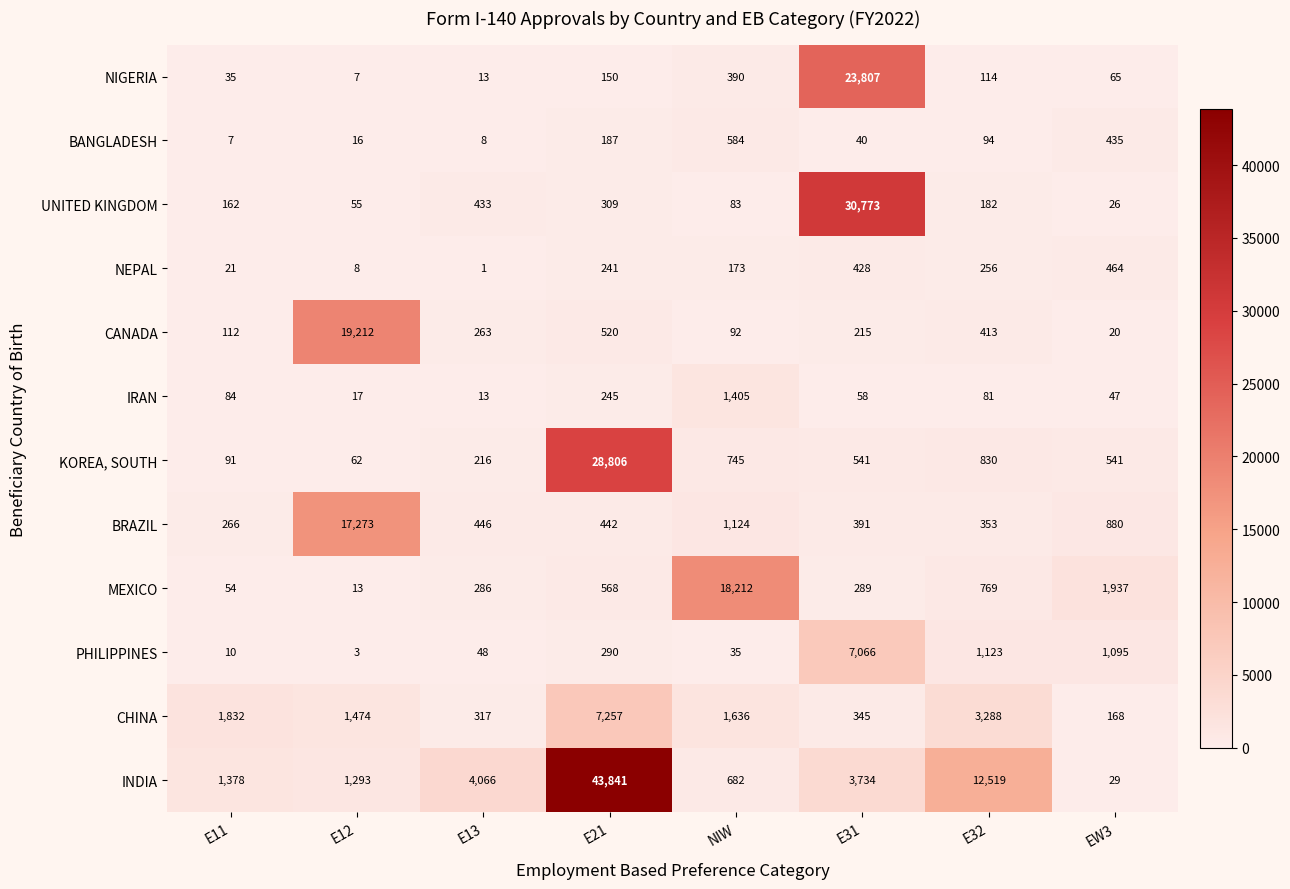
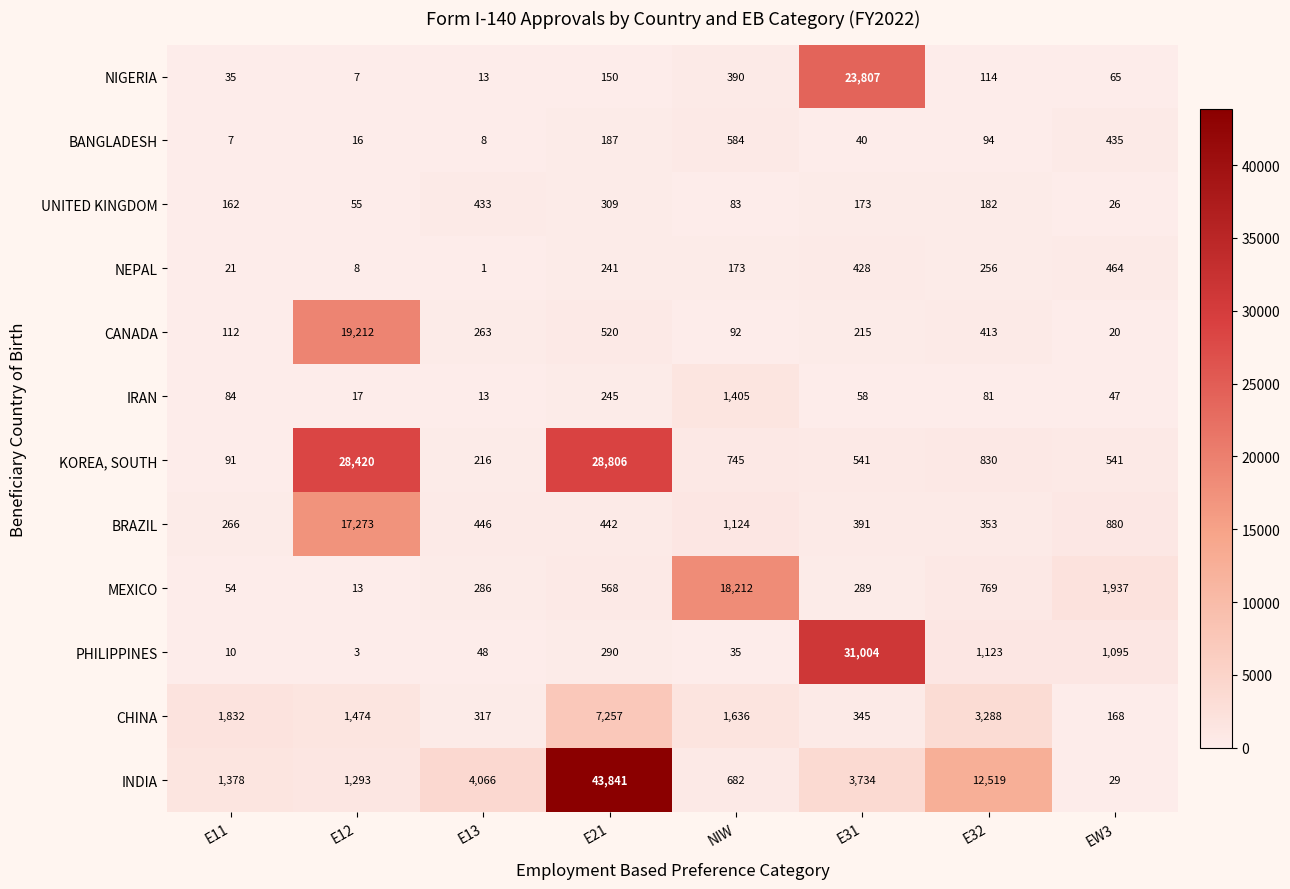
UNITED KINGDOM, E31: 30,773 -> 173
KOREA, SOUTH, E12: 62 -> 28,420
PHILIPPINES, E31: 7,066 -> 31,004
